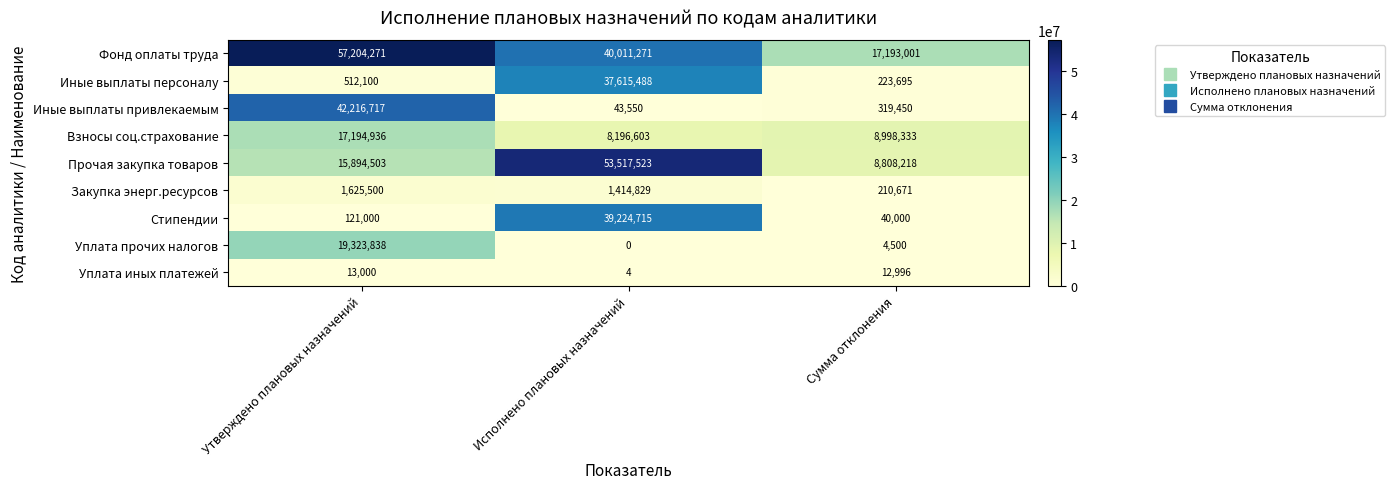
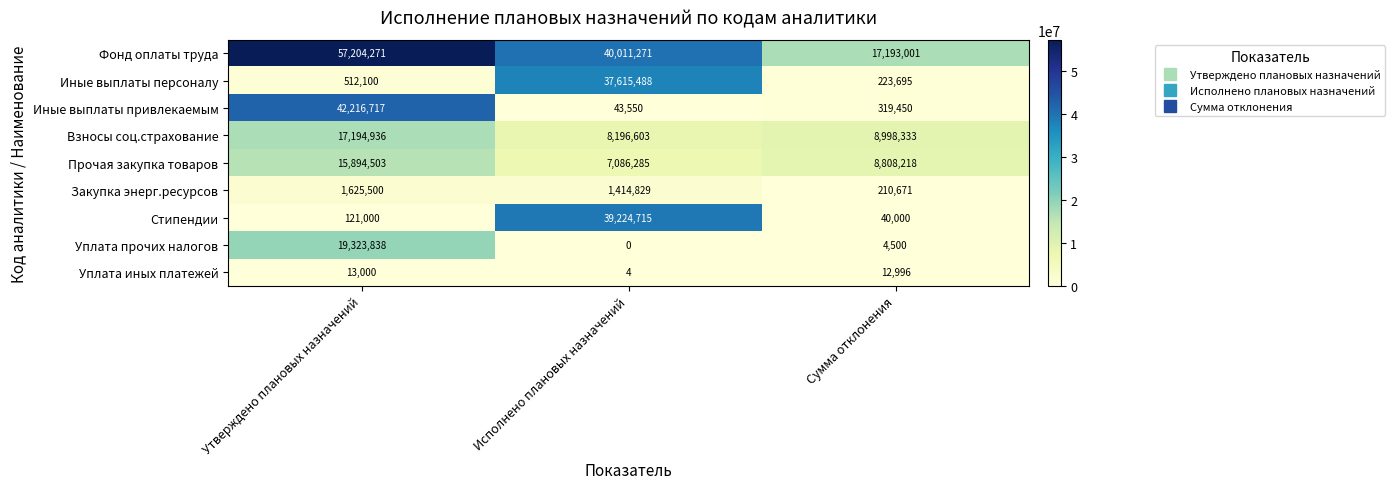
Прочая закупка товаров, Исполнено плановых назначений: 53,517,523 -> 7,086,285
